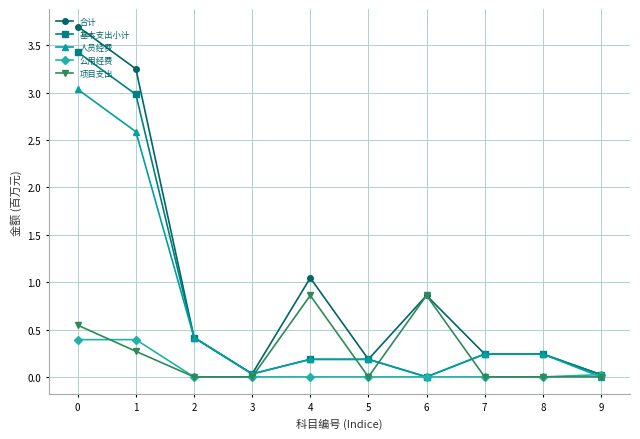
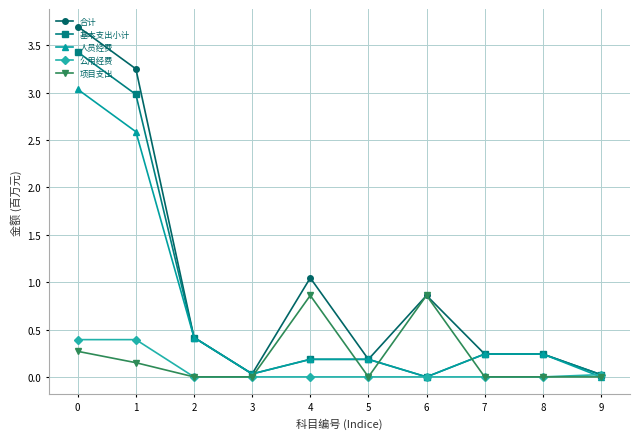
项目支出, 0: 0.5 -> 0.3
项目支出, 1: 0.3 -> 0.2
